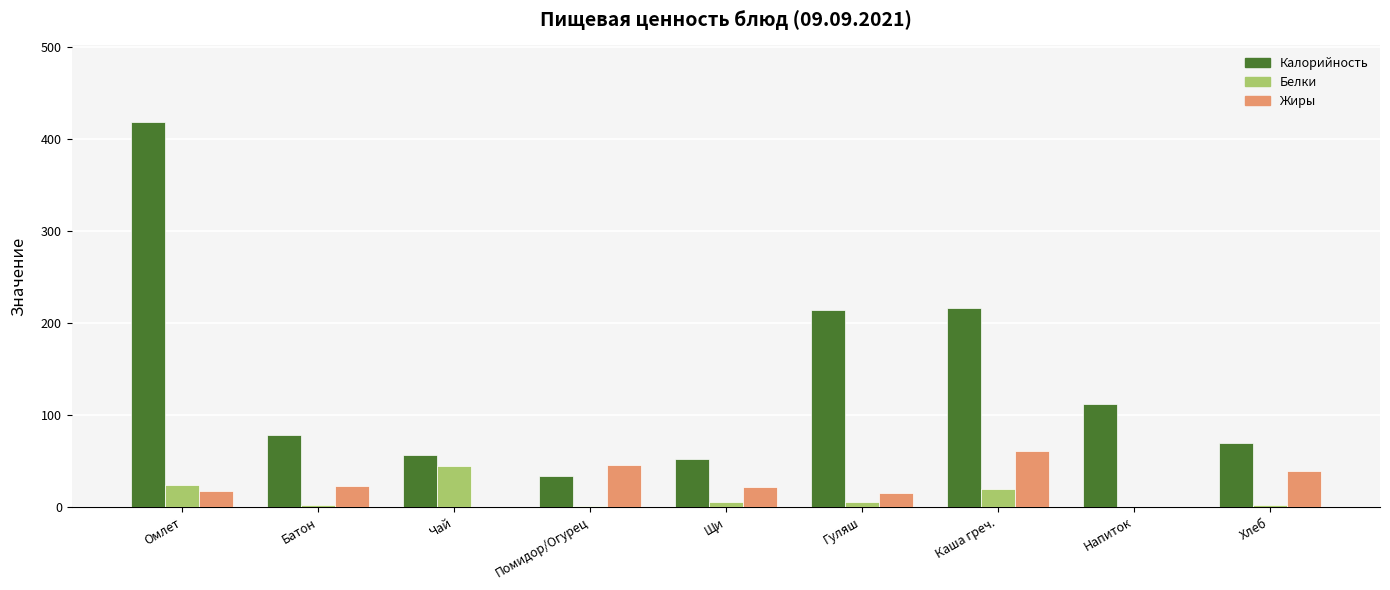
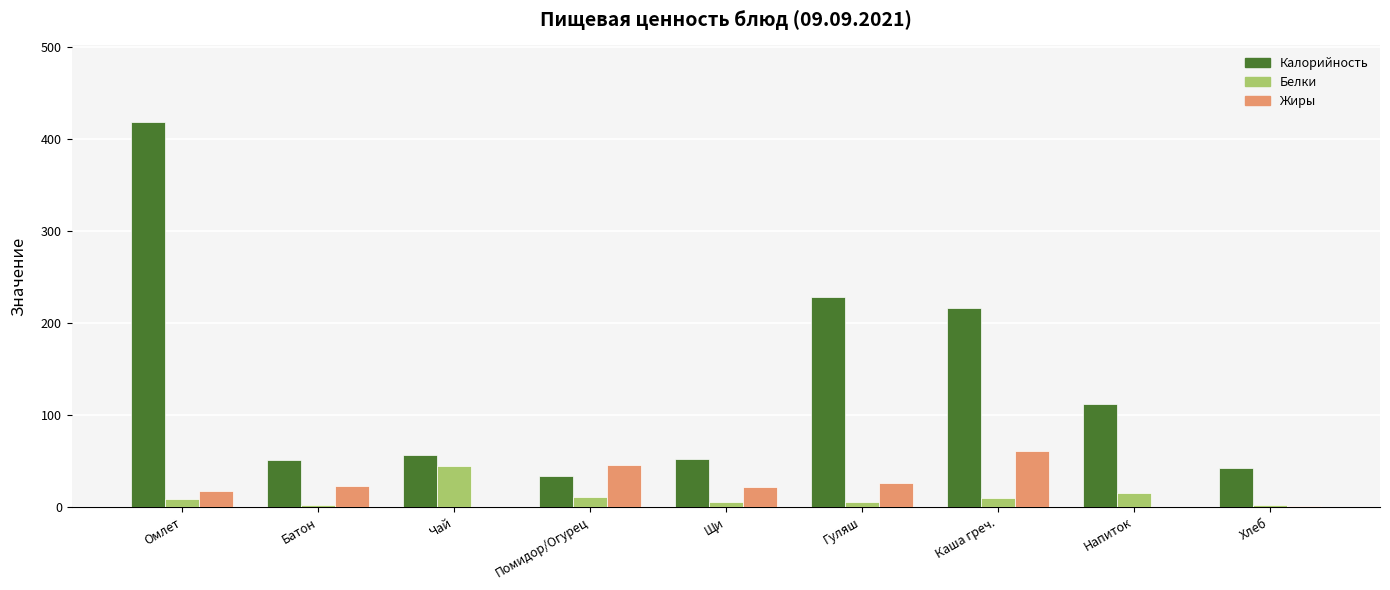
Белки, Омлет: 20 -> 10
Калорийность, Батон: 80 -> 50
Белки, Помидор/Огурец: 0 -> 10
Калорийность, Гуляш: 210 -> 230
Жиры, Гуляш: 10 -> 30
Белки, Каша греч.: 20 -> 10
Белки, Напиток: 0 -> 10
Калорийность, Хлеб: 70 -> 40
Жиры, Хлеб: 40 -> 0
